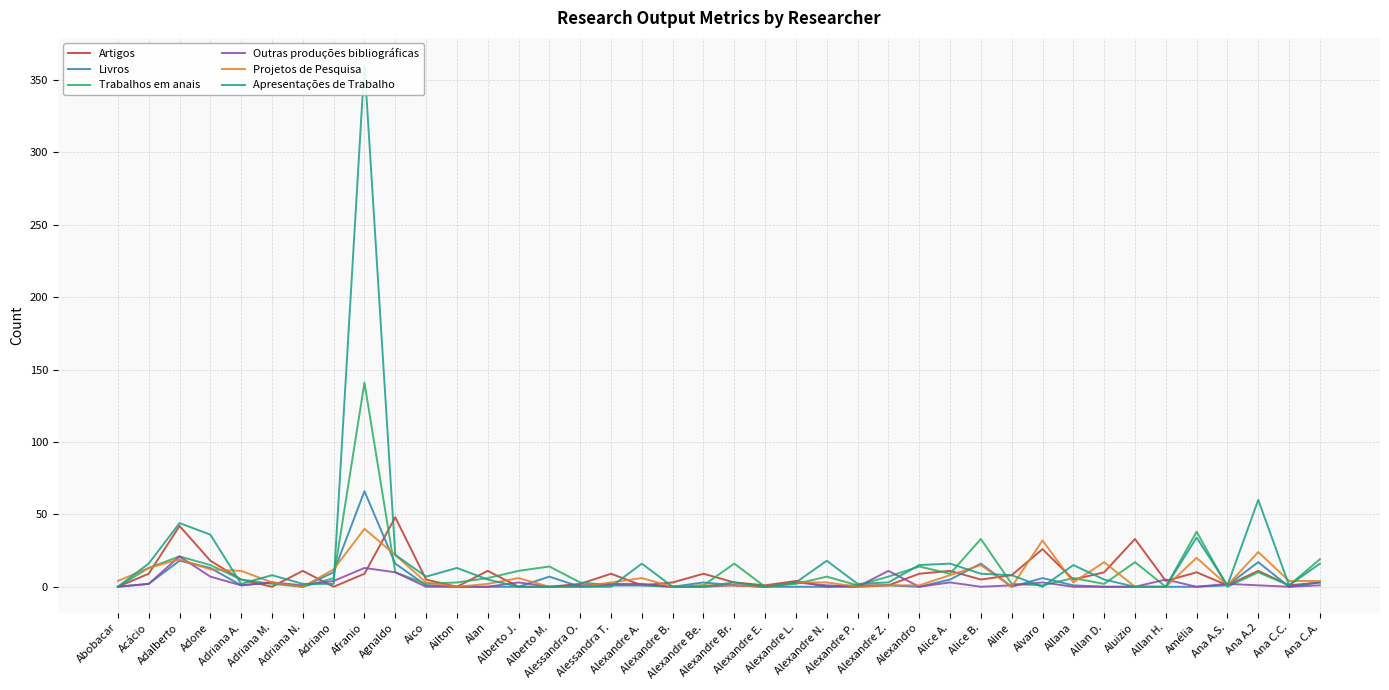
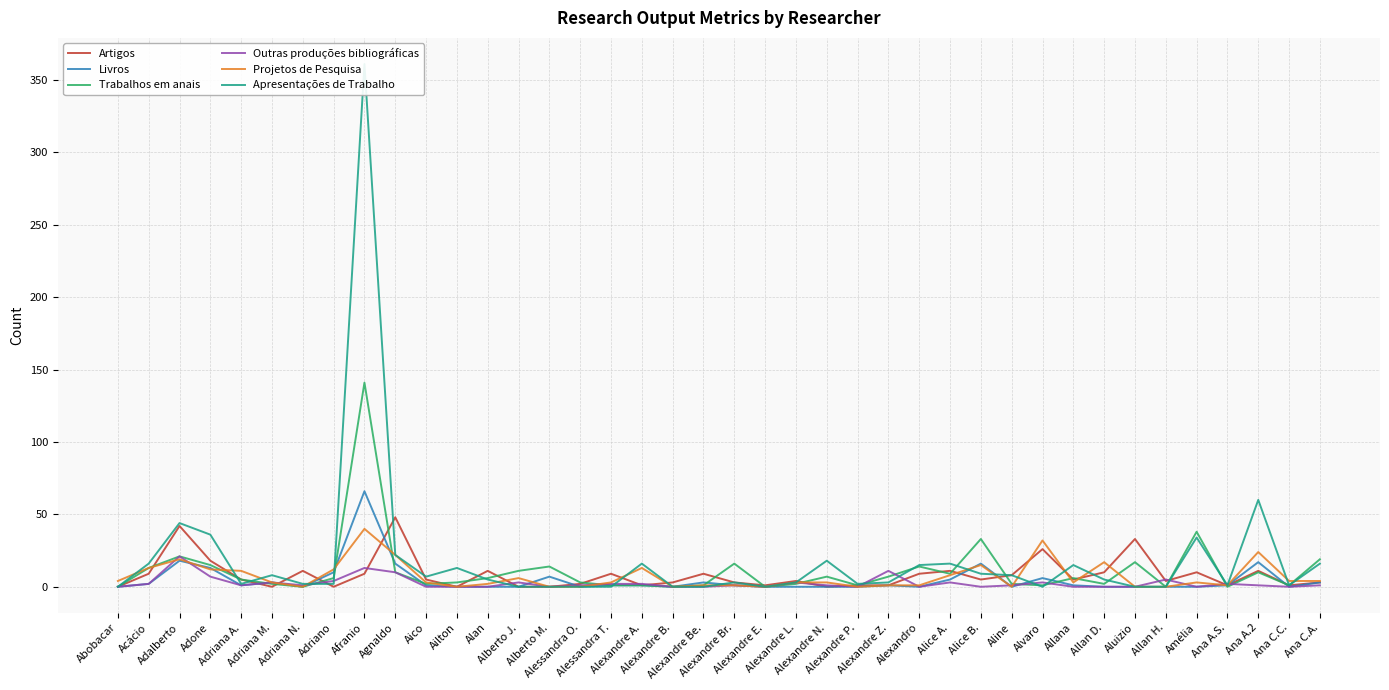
Projetos de Pesquisa, Alexandre A.: 6 -> 13
Projetos de Pesquisa, Amélia: 20 -> 3
